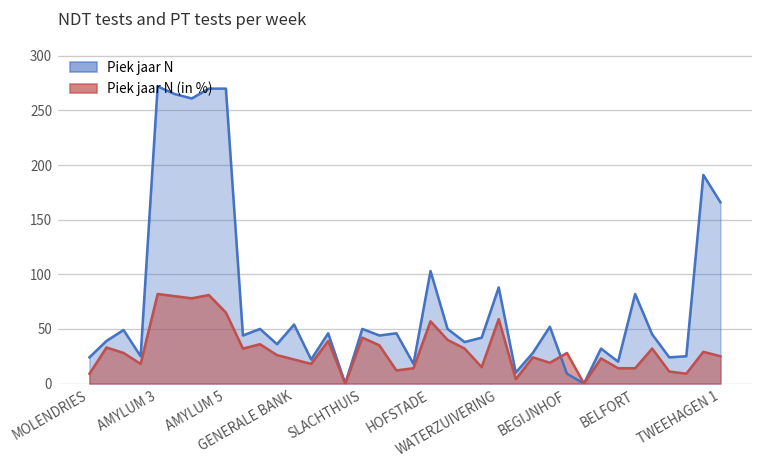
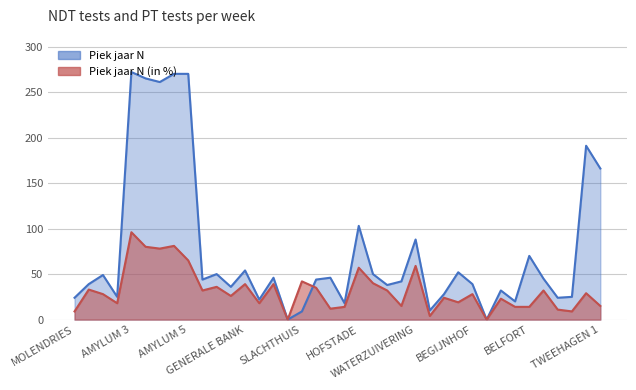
Piek jaar N (in %), AMYLUM 3: 80 -> 100
Piek jaar N (in %), GENERALE BANK: 20 -> 40
Piek jaar N, SLACHTHUIS: 50 -> 10
Piek jaar N, BEGIJNHOF: 10 -> 40
Piek jaar N, BELFORT: 80 -> 70
Piek jaar N (in %), TWEEHAGEN 1: 30 -> 20
